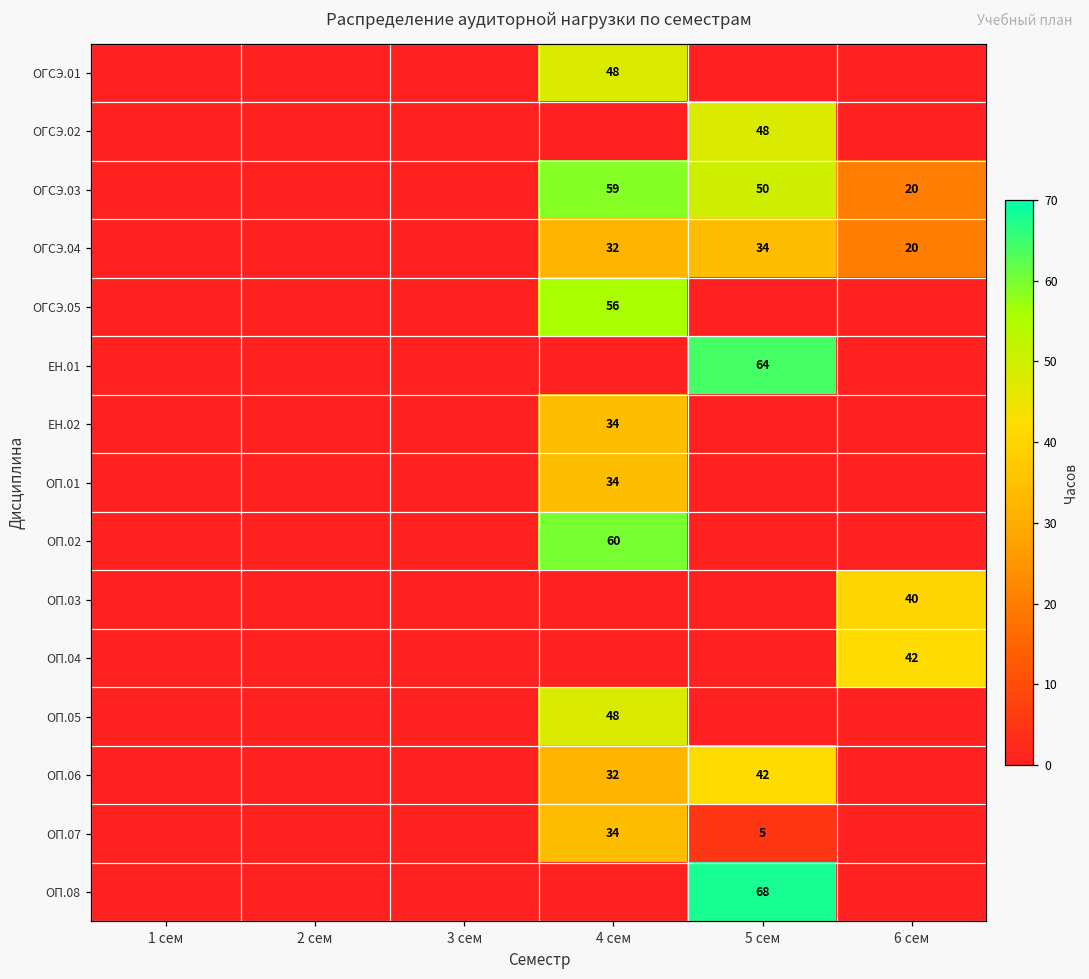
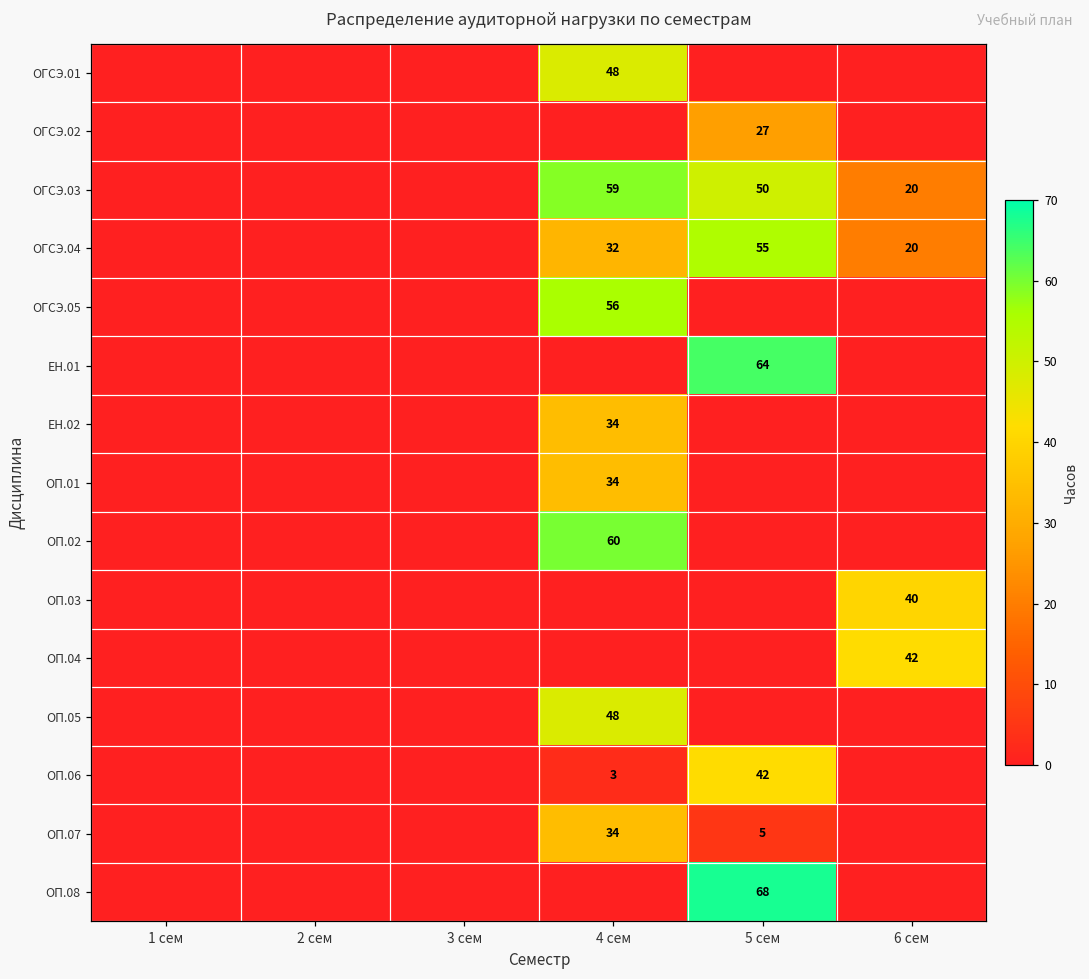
ОГСЭ.02, 5 сем: 48 -> 27
ОГСЭ.04, 5 сем: 34 -> 55
ОП.06, 4 сем: 32 -> 3
